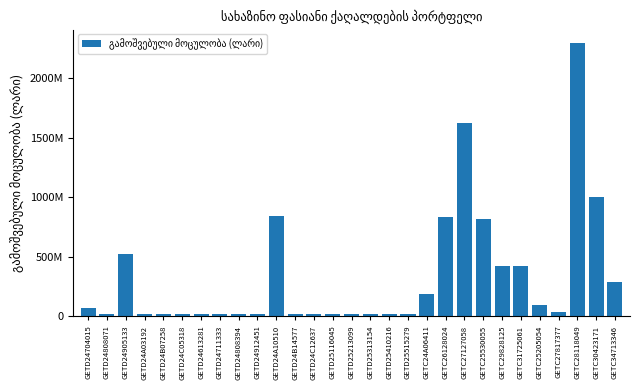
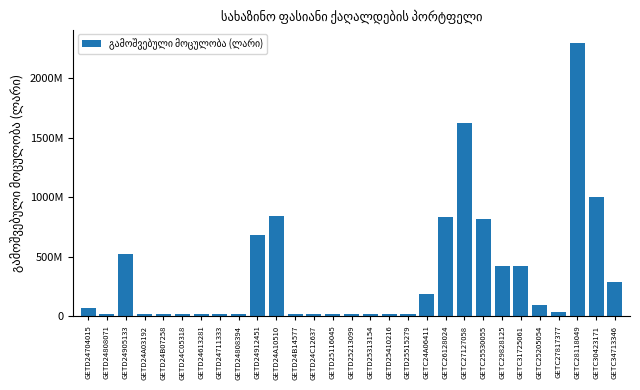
GETD24912451: 20000000 -> 680000000
